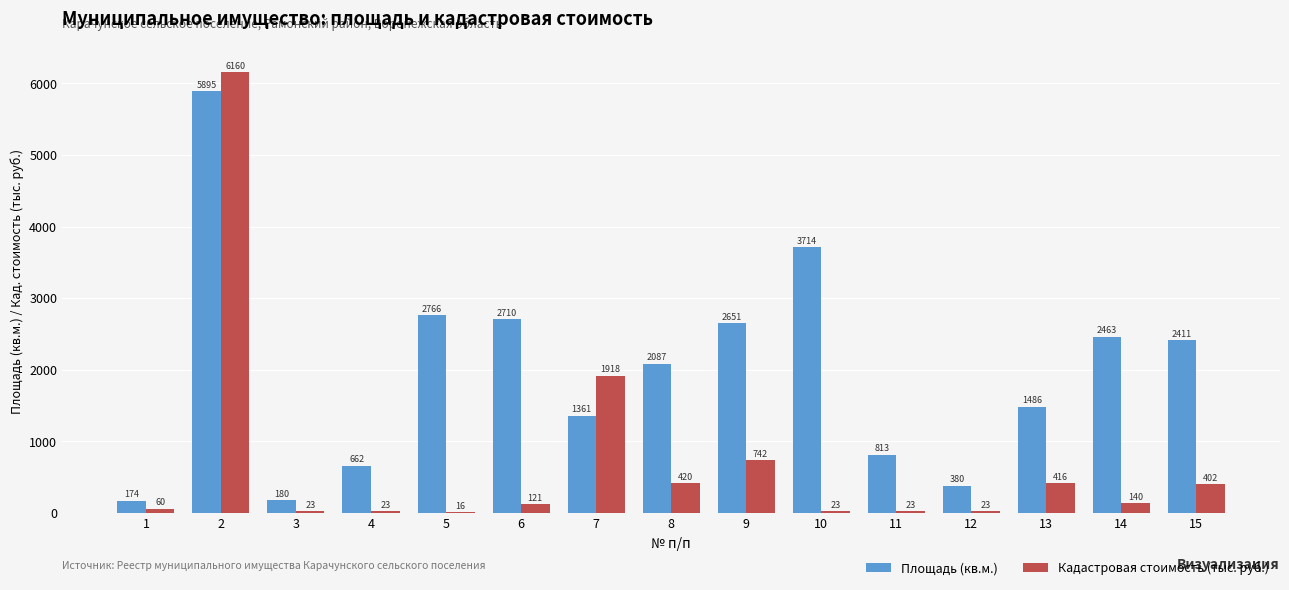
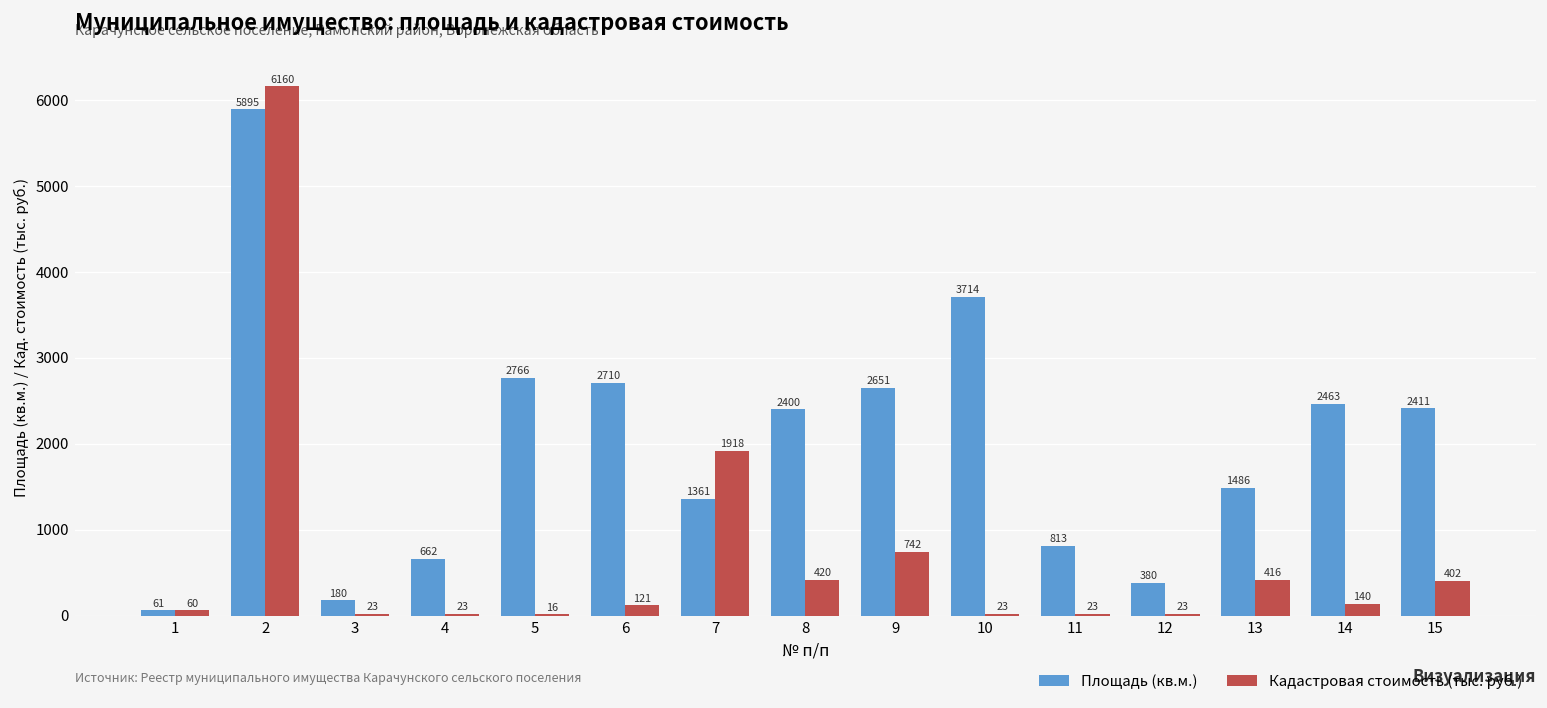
Площадь (кв.м.), 1: 174 -> 61
Площадь (кв.м.), 8: 2087 -> 2400
